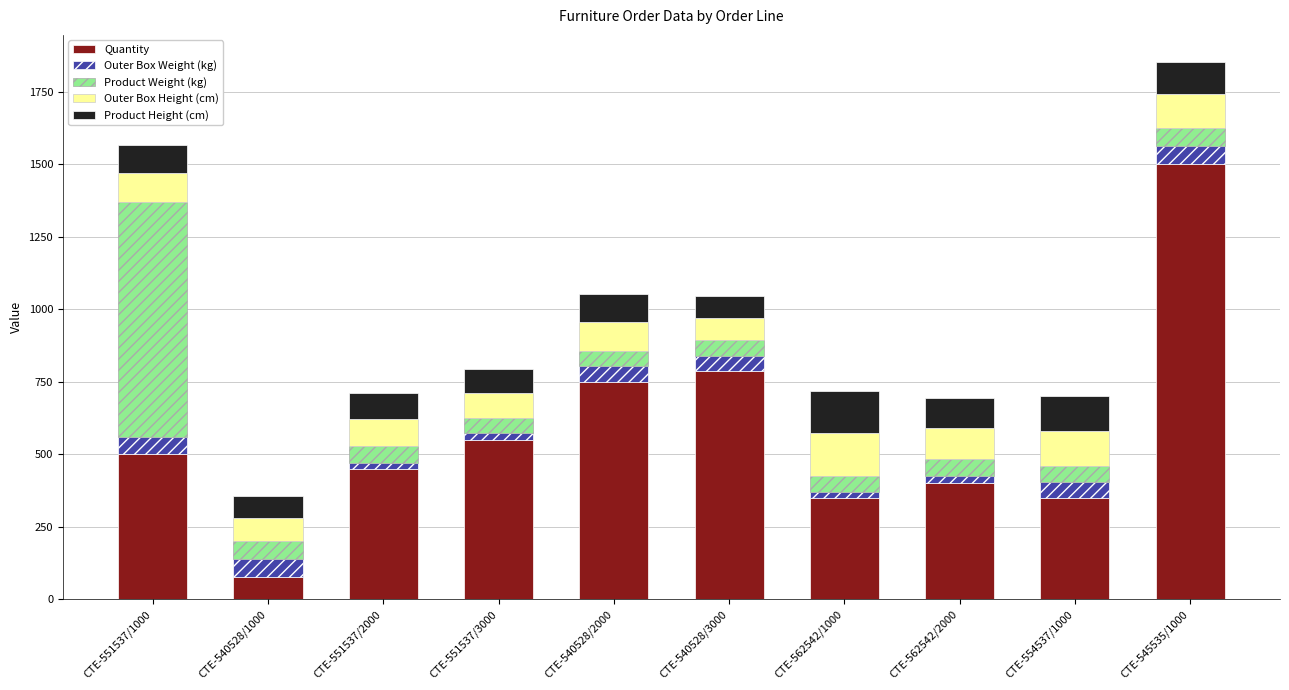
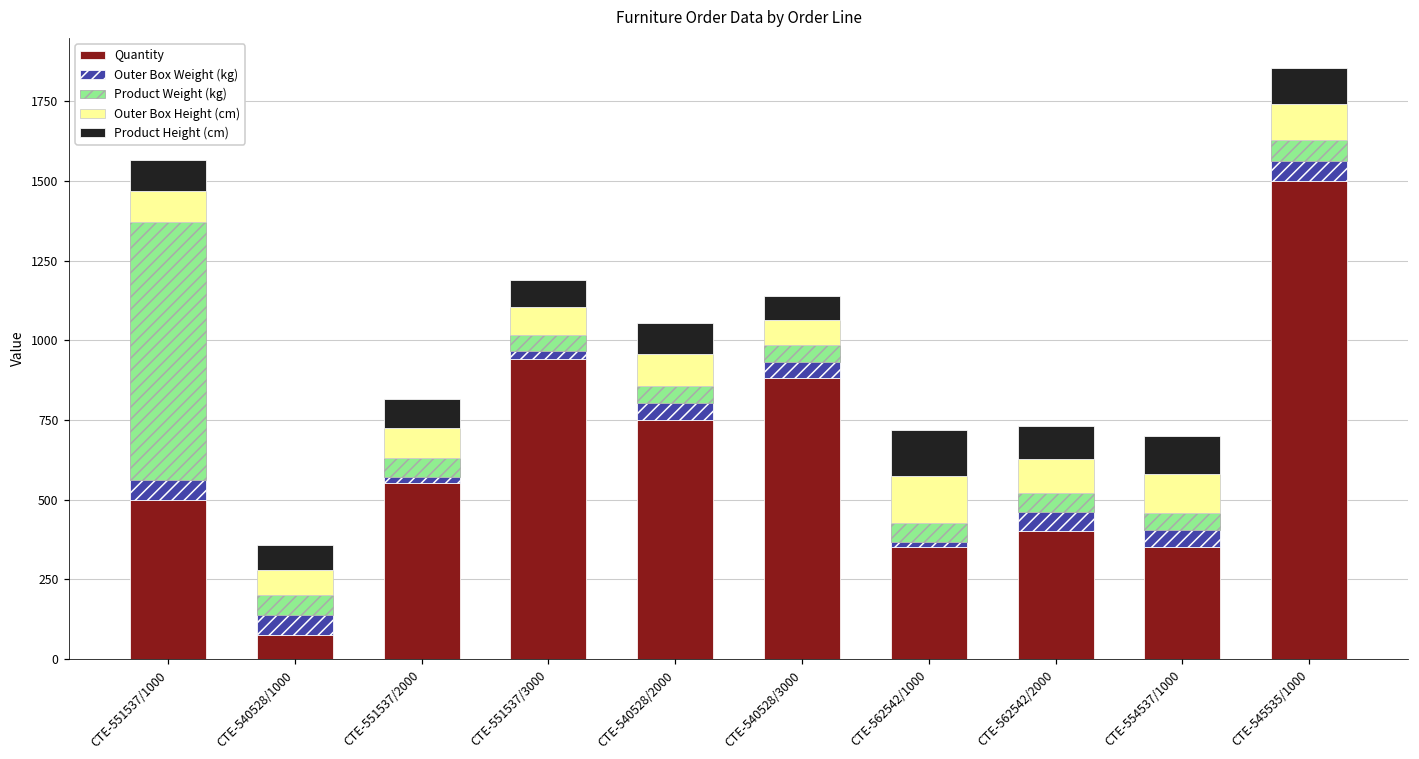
Quantity, CTE-551537/2000: 450 -> 550
Quantity, CTE-551537/3000: 550 -> 940
Quantity, CTE-540528/3000: 790 -> 880
Outer Box Weight (kg), CTE-562542/2000: 20 -> 60
